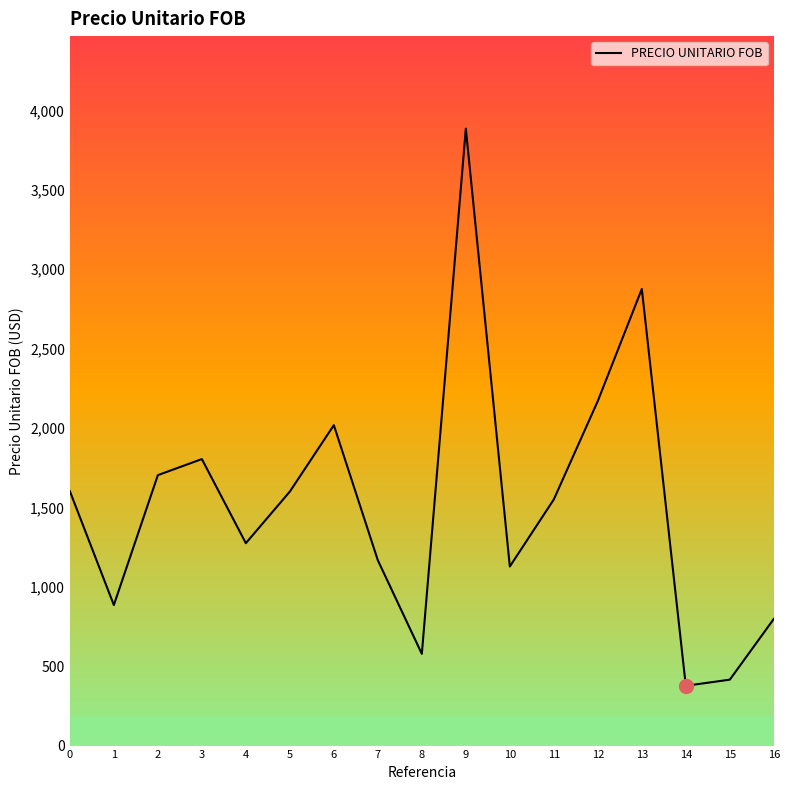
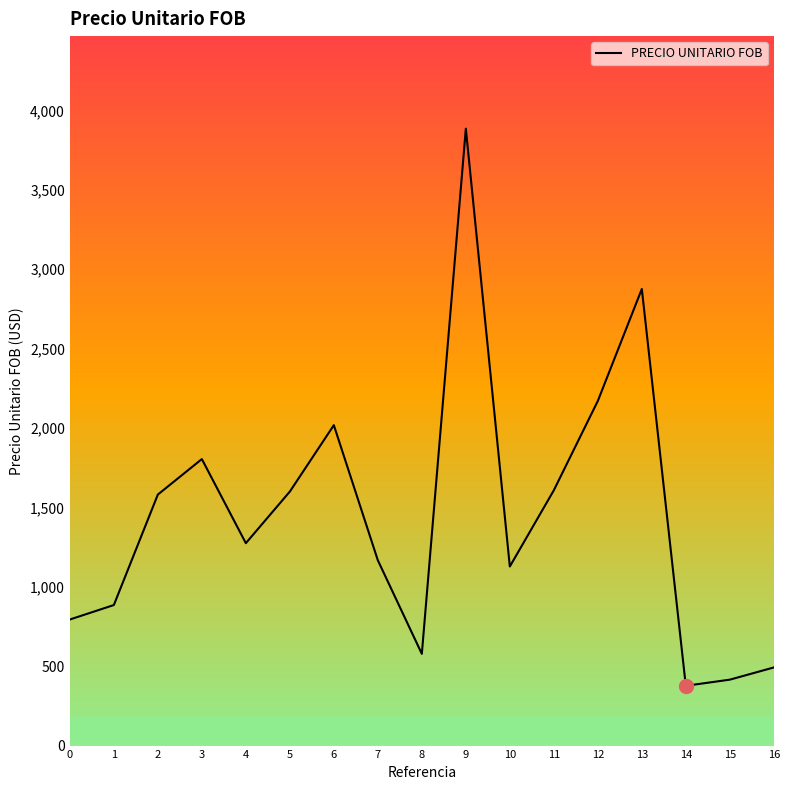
PRECIO UNITARIO FOB, 0: 1,600 -> 790
PRECIO UNITARIO FOB, 2: 1,700 -> 1,580
PRECIO UNITARIO FOB, 11: 1,550 -> 1,610
PRECIO UNITARIO FOB, 16: 800 -> 490
